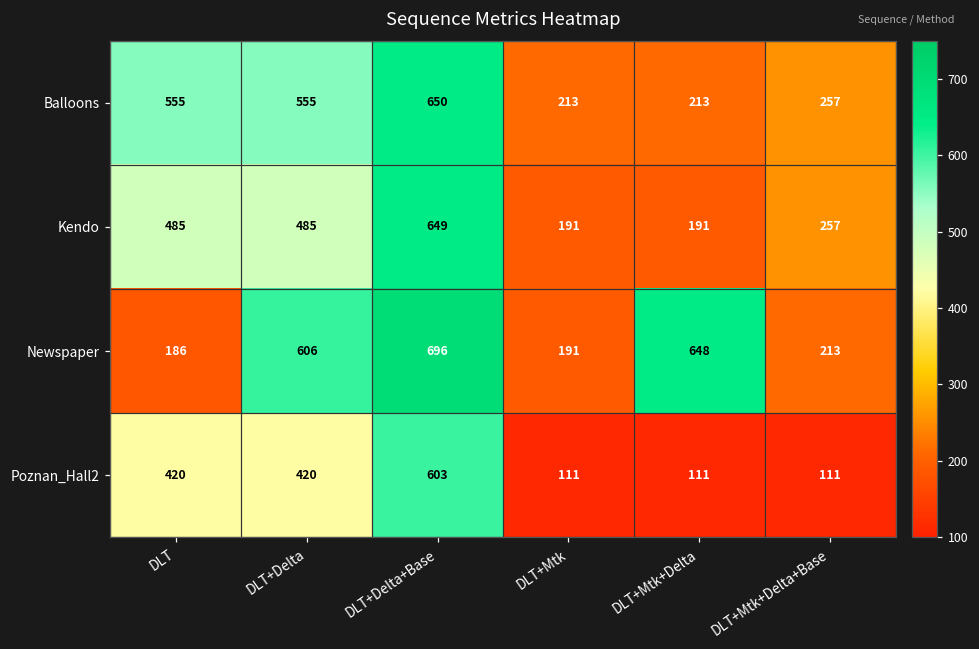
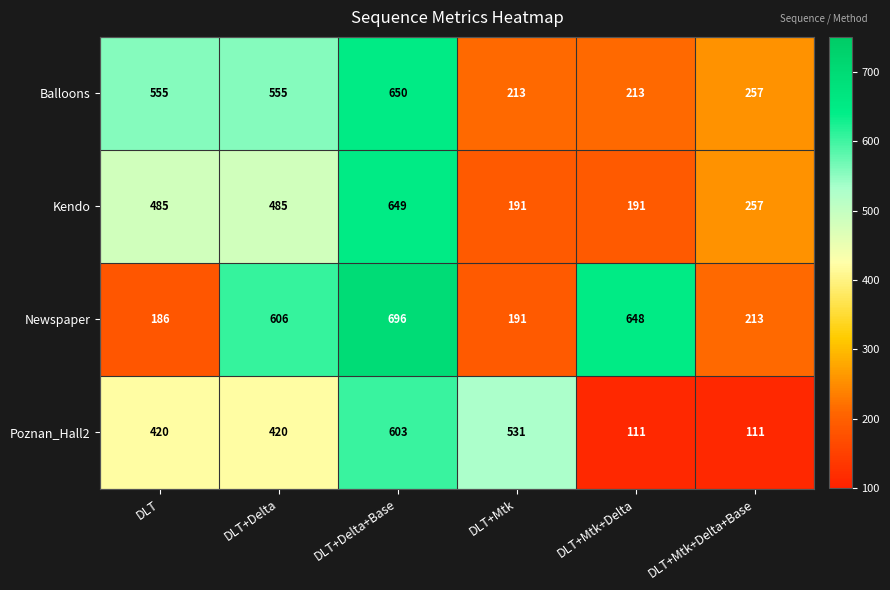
Poznan_Hall2, DLT+Mtk: 111 -> 531
